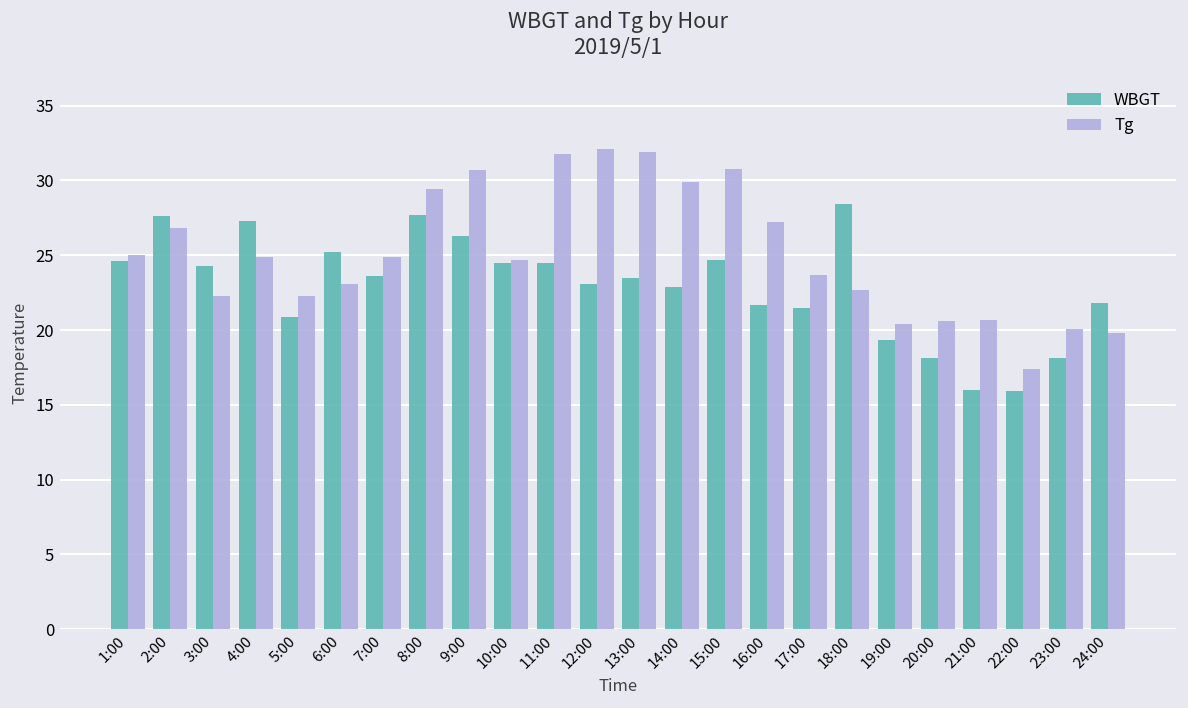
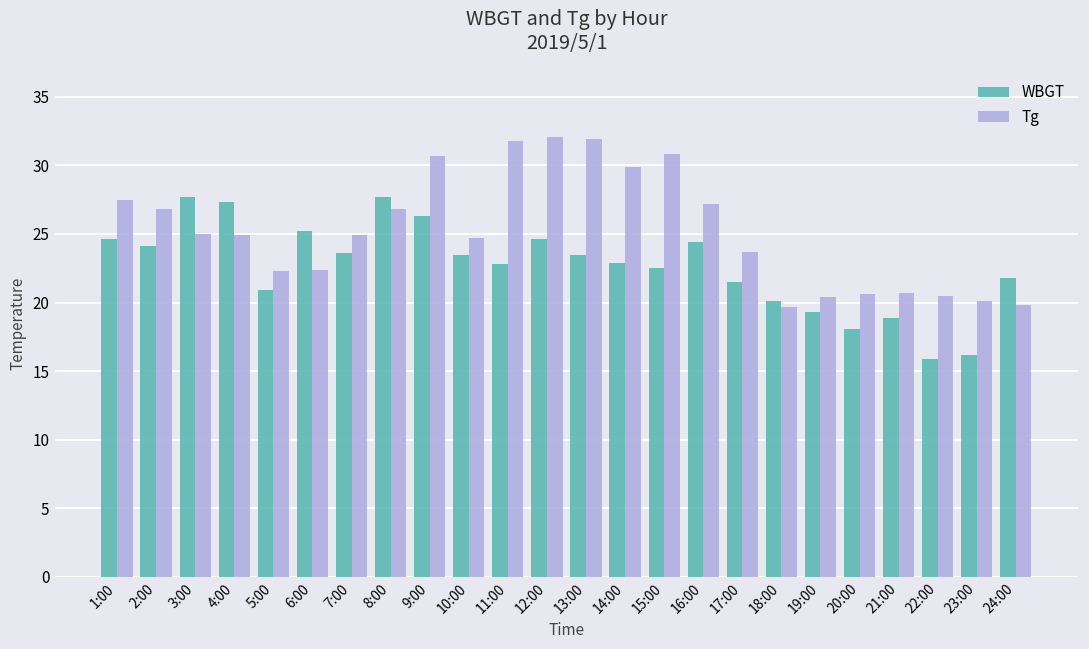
Tg, 1:00: 25.0 -> 27.5
WBGT, 2:00: 27.6 -> 24.1
WBGT, 3:00: 24.3 -> 27.7
Tg, 3:00: 22.3 -> 25.0
Tg, 6:00: 23.1 -> 22.4
Tg, 8:00: 29.4 -> 26.8
WBGT, 10:00: 24.5 -> 23.5
WBGT, 11:00: 24.5 -> 22.8
WBGT, 12:00: 23.1 -> 24.6
WBGT, 15:00: 24.7 -> 22.5
WBGT, 16:00: 21.7 -> 24.4
WBGT, 18:00: 28.4 -> 20.1
Tg, 18:00: 22.7 -> 19.7
WBGT, 21:00: 16.0 -> 18.9
Tg, 22:00: 17.4 -> 20.5
WBGT, 23:00: 18.1 -> 16.2
